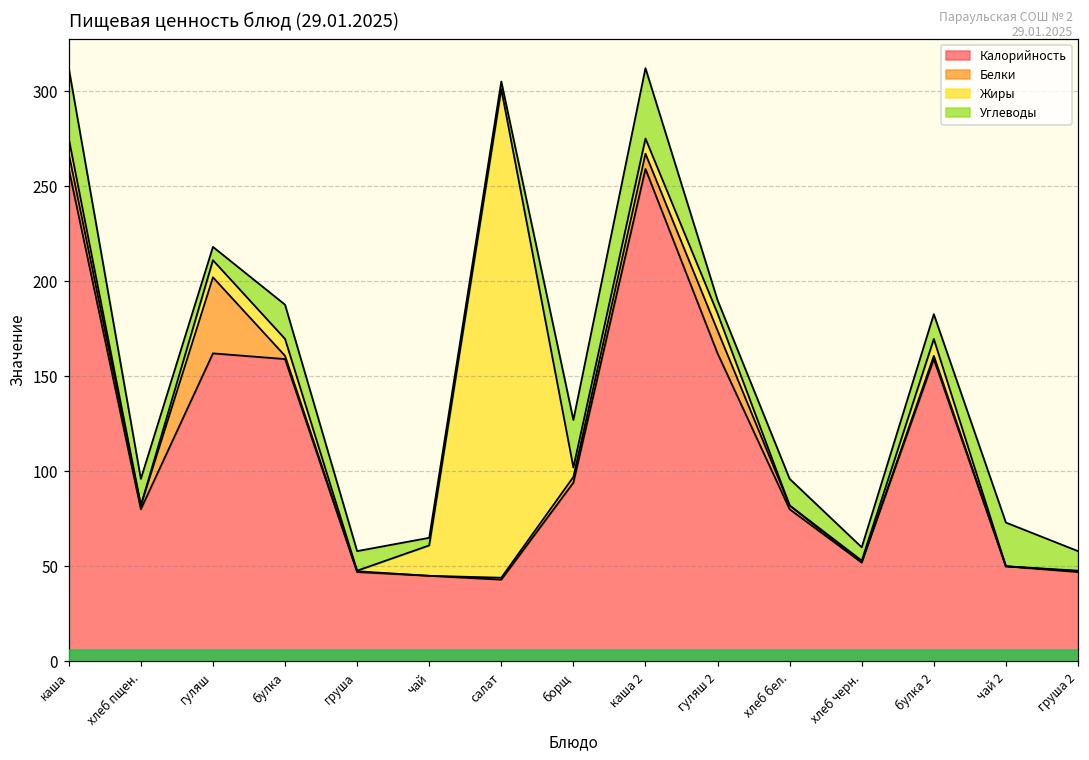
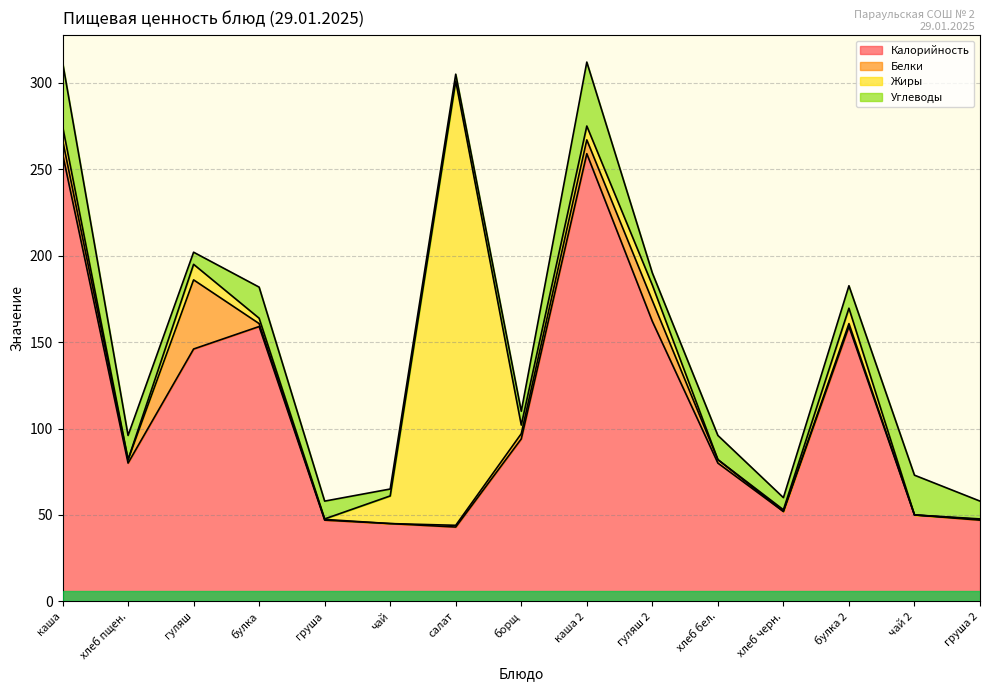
Калорийность, гуляш: 162 -> 146
Жиры, булка: 9 -> 3
Углеводы, борщ: 25 -> 8
